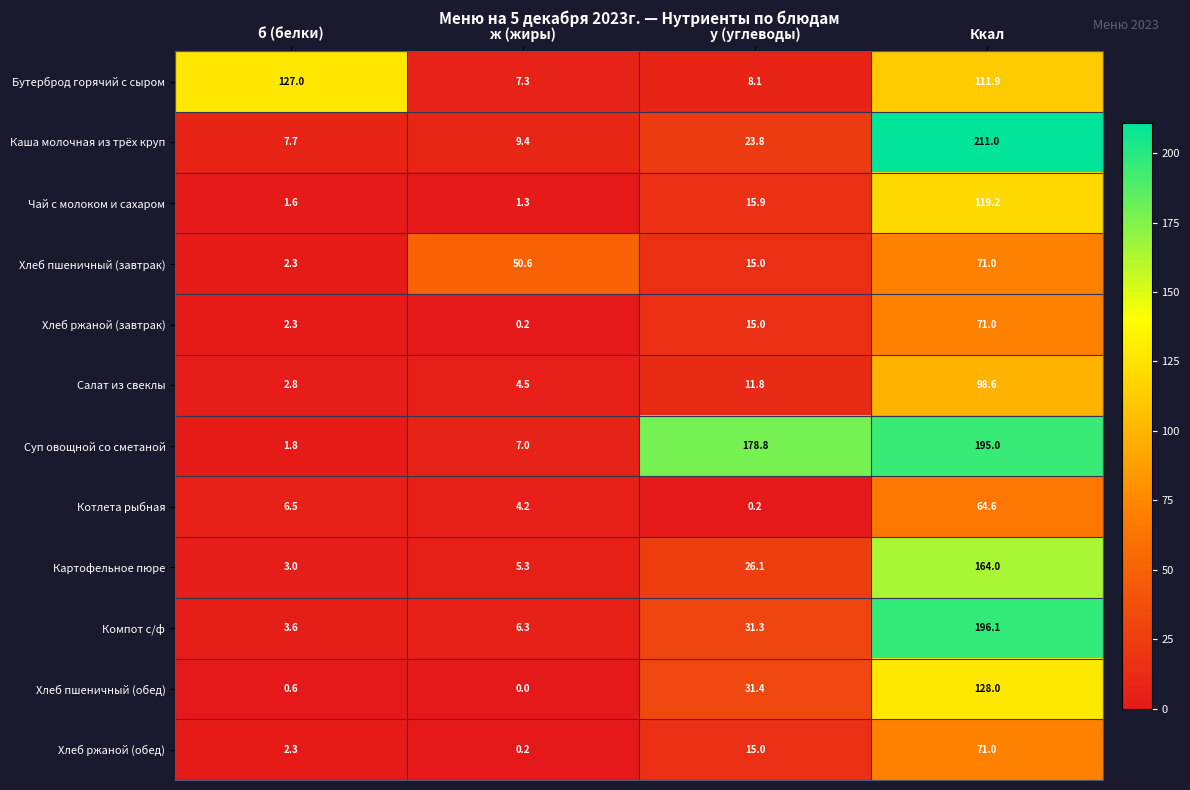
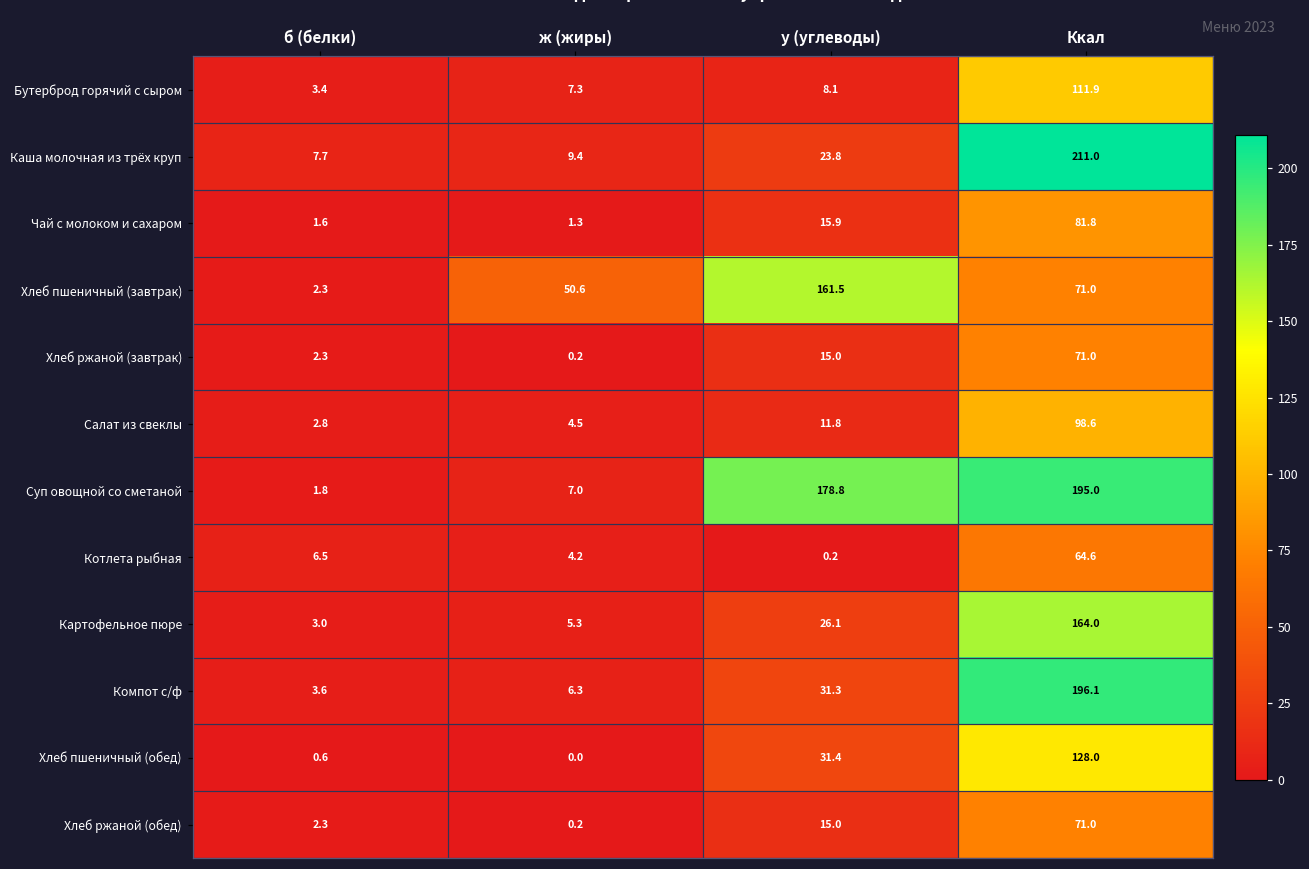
Бутерброд горячий с сыром, б (белки): 127.0 -> 3.4
Чай с молоком и сахаром, Ккал: 119.2 -> 81.8
Хлеб пшеничный (завтрак), у (углеводы): 15.0 -> 161.5
